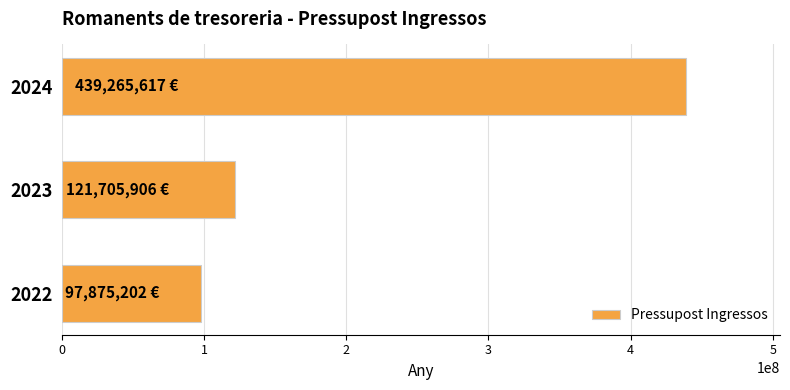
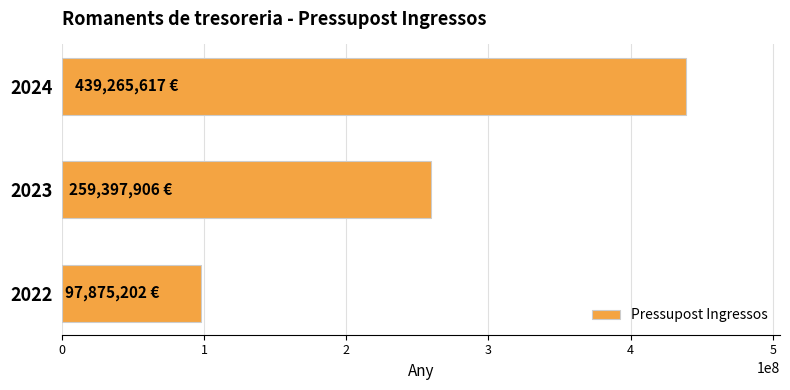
2023: 121,705,906 -> 259,397,906
